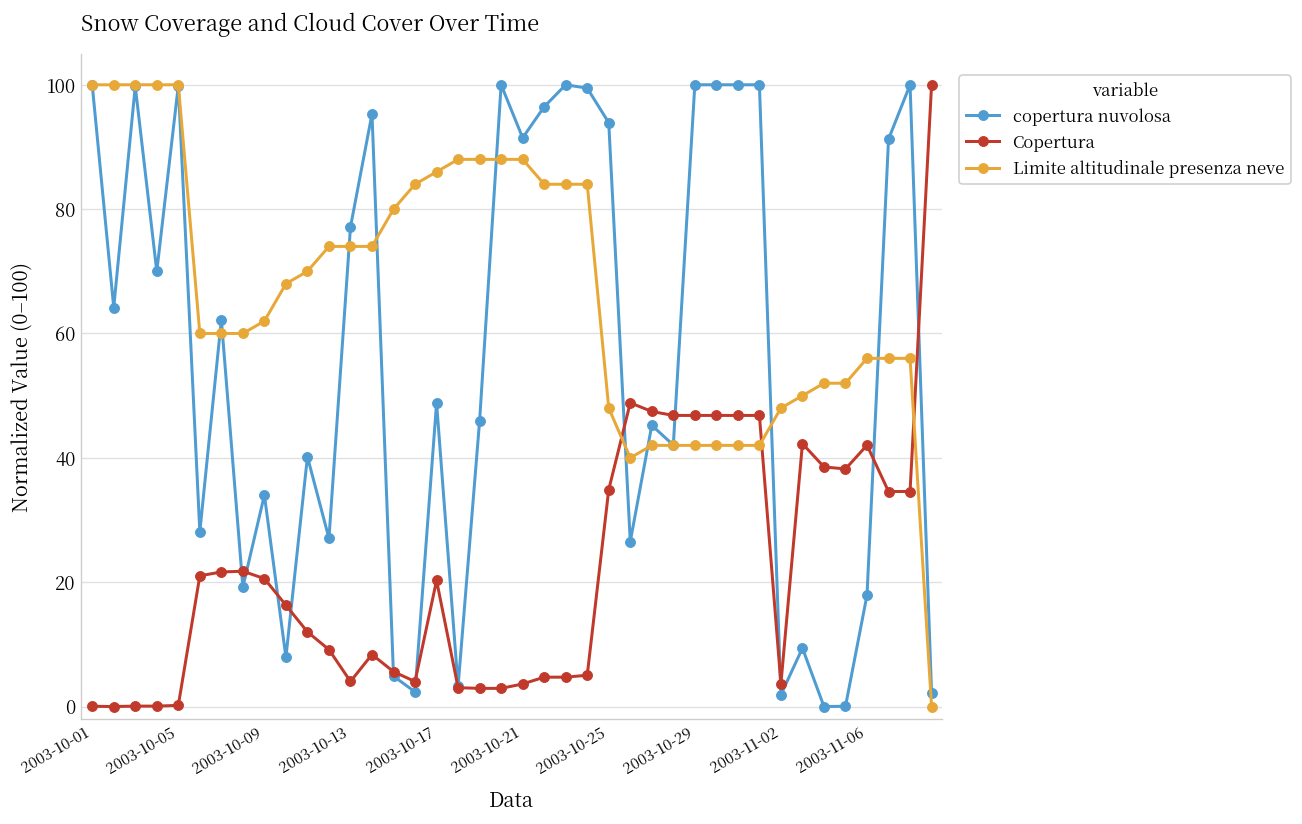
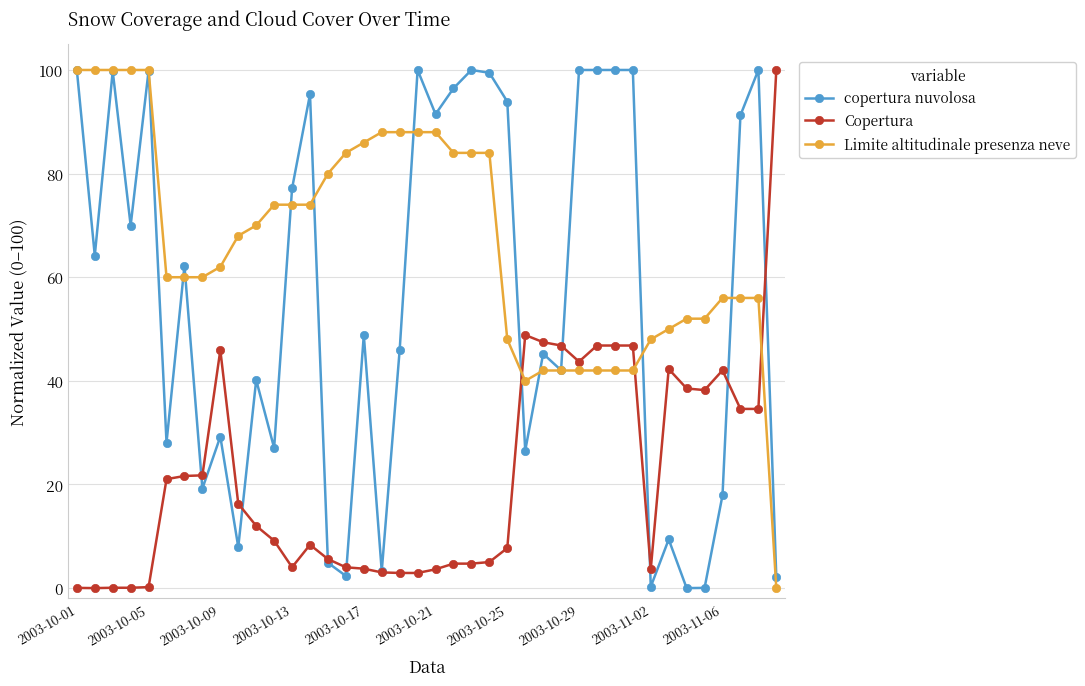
copertura nuvolosa, 2003-10-09: 34 -> 29
Copertura, 2003-10-09: 21 -> 46
Copertura, 2003-10-17: 20 -> 4
Copertura, 2003-10-25: 35 -> 8
Copertura, 2003-10-29: 47 -> 44
copertura nuvolosa, 2003-11-02: 2 -> 0
